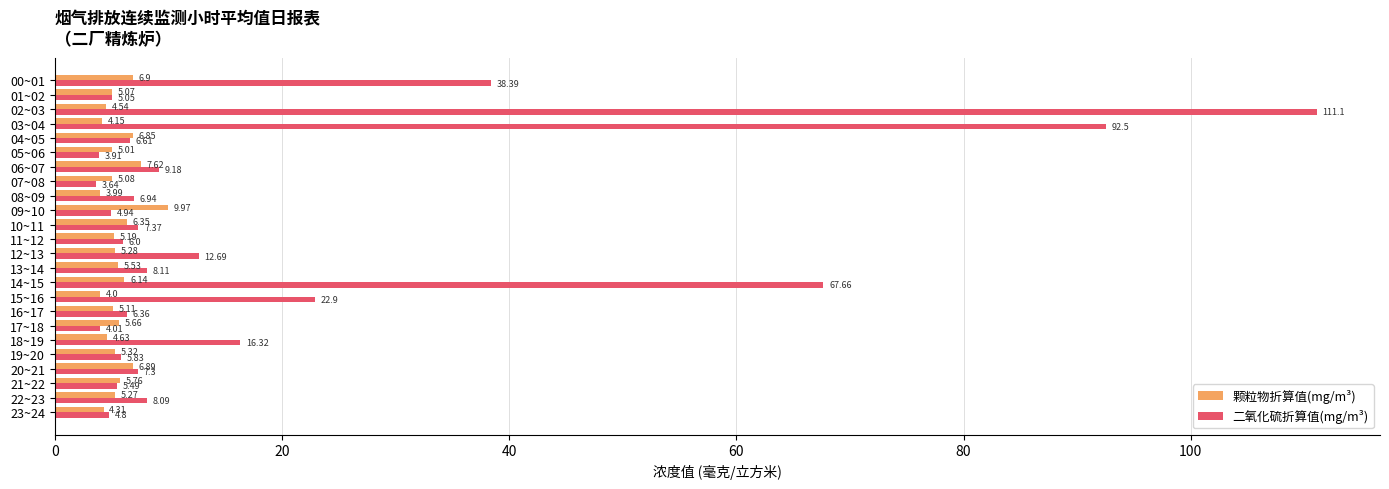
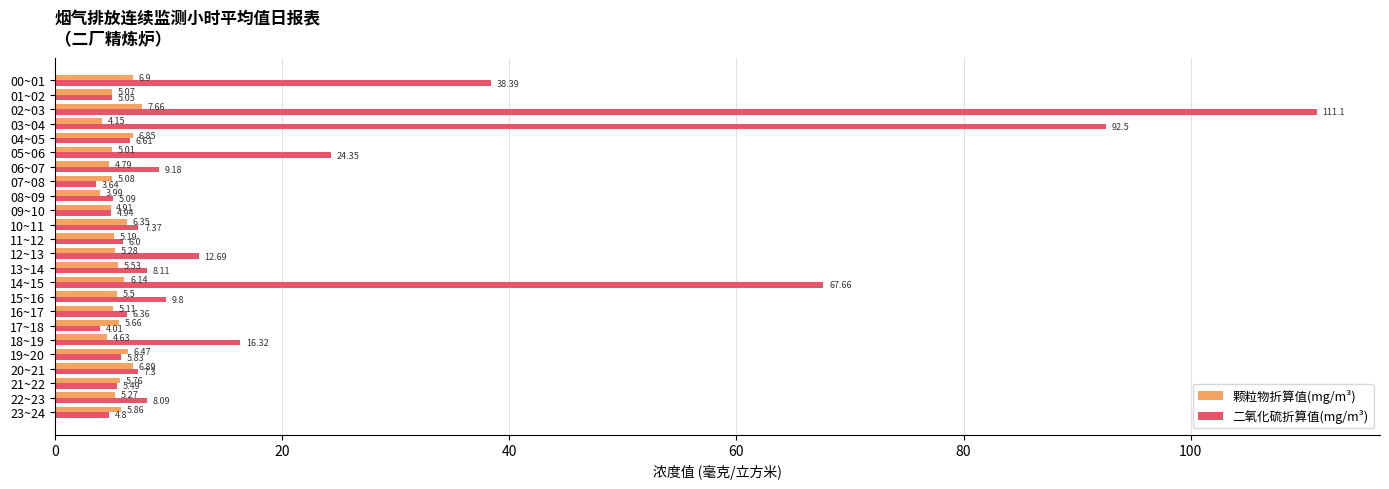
颗粒物折算值(mg/m³), 02~03: 4.54 -> 7.66
二氧化硫折算值(mg/m³), 05~06: 3.91 -> 24.35
颗粒物折算值(mg/m³), 06~07: 7.62 -> 4.79
二氧化硫折算值(mg/m³), 08~09: 6.94 -> 5.09
颗粒物折算值(mg/m³), 09~10: 9.97 -> 4.91
颗粒物折算值(mg/m³), 15~16: 4.0 -> 5.5
二氧化硫折算值(mg/m³), 15~16: 22.9 -> 9.8
颗粒物折算值(mg/m³), 19~20: 5.32 -> 6.47
颗粒物折算值(mg/m³), 23~24: 4.31 -> 5.86
